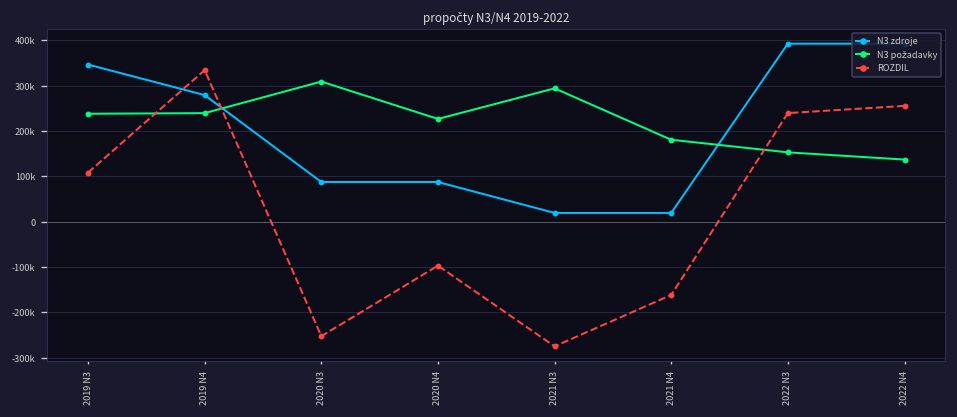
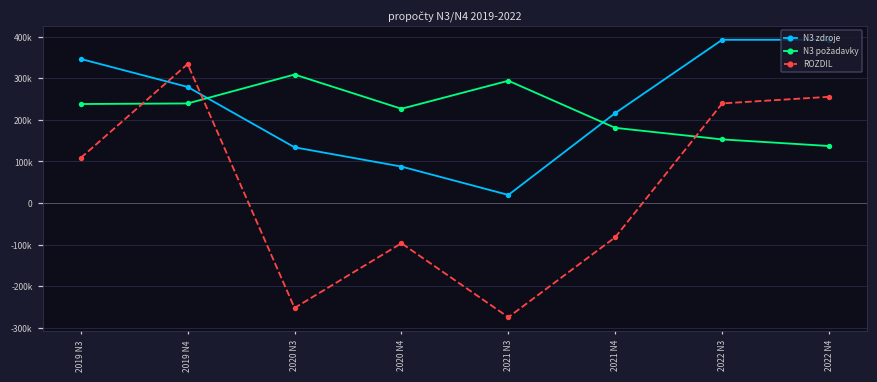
N3 zdroje, 2020 N3: 90000 -> 130000
N3 zdroje, 2021 N4: 20000 -> 220000
ROZDIL, 2021 N4: -160000 -> -80000
